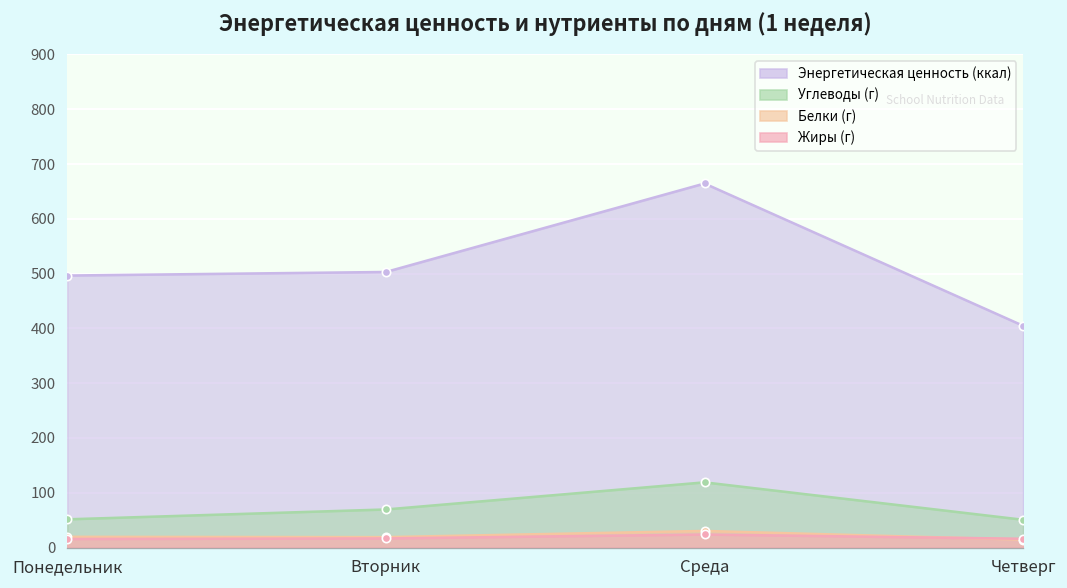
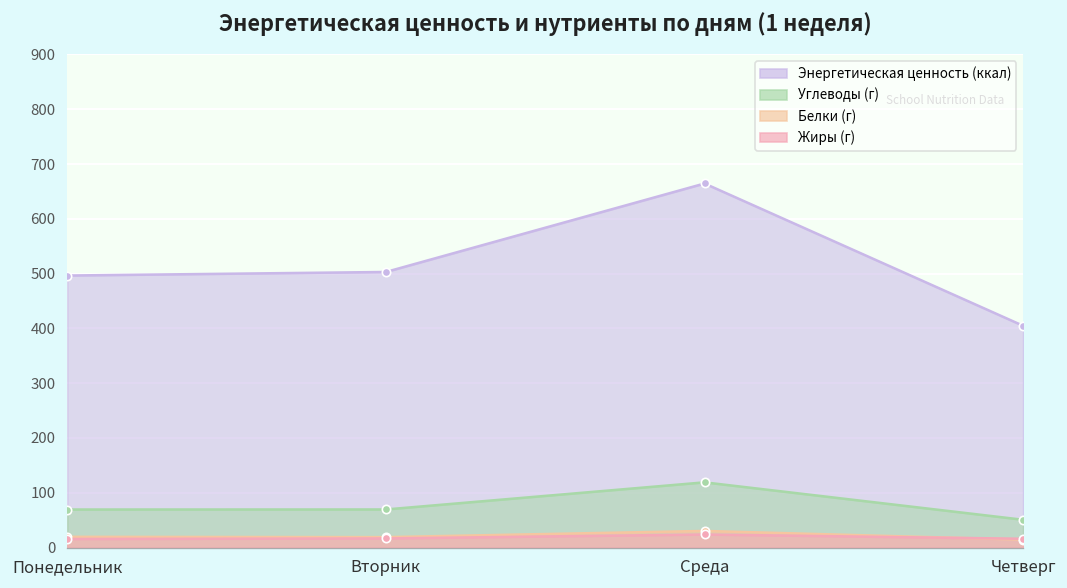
Углеводы (г), Понедельник: 50 -> 70
